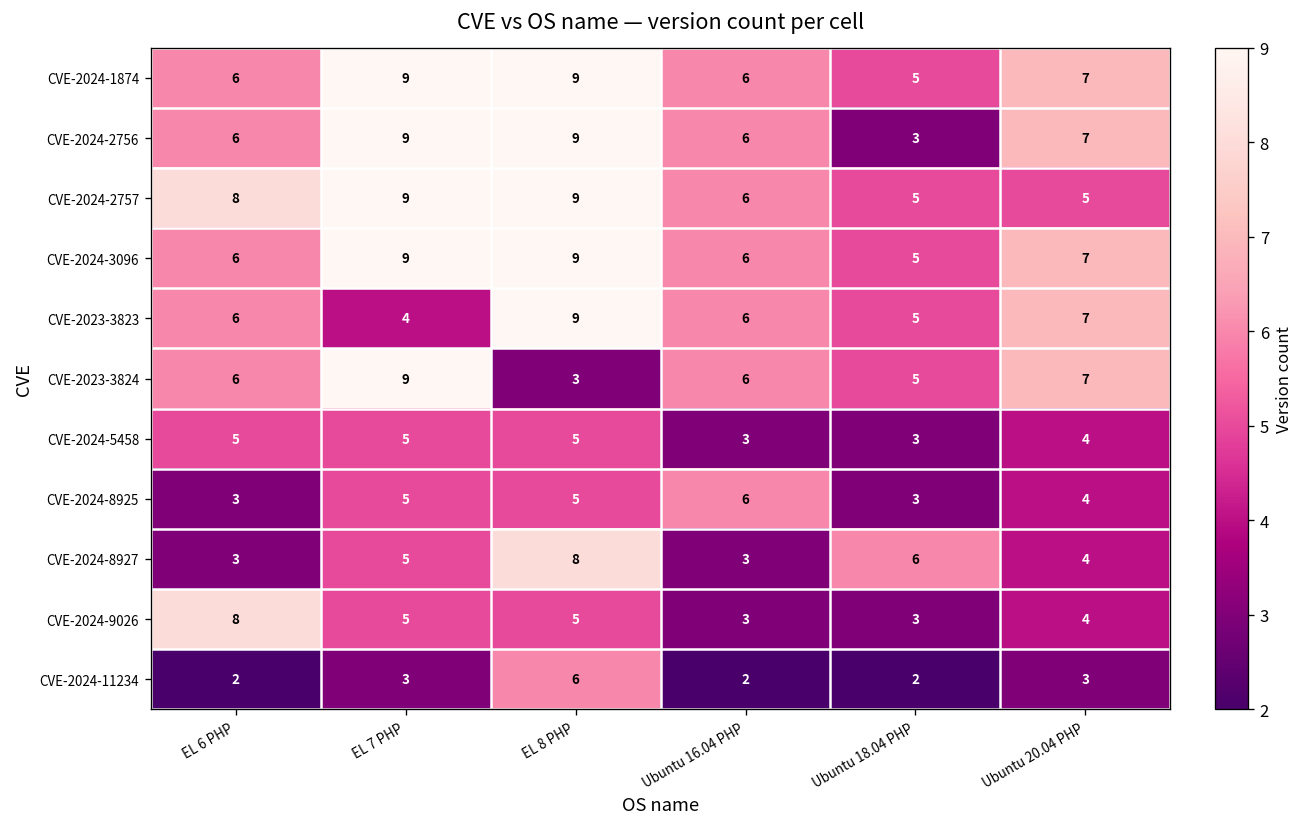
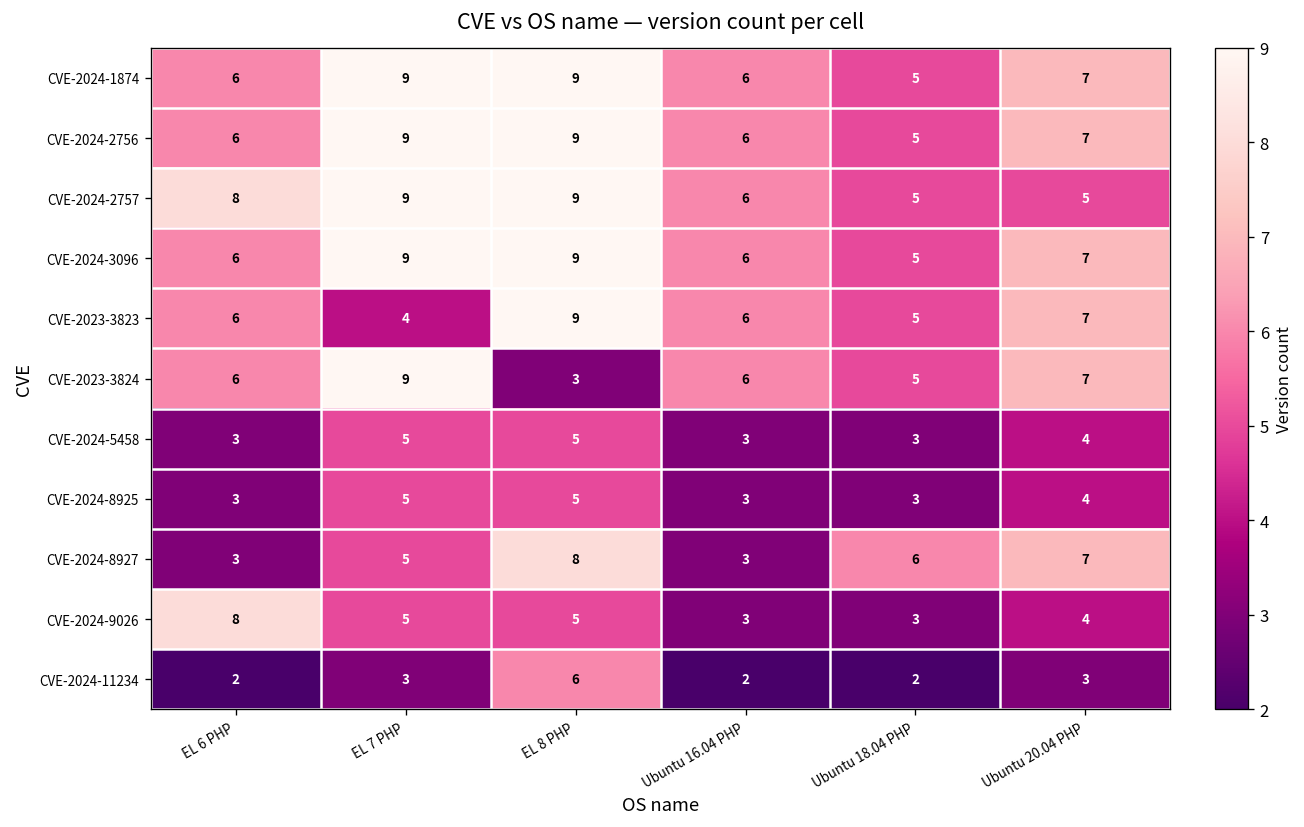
CVE-2024-2756, Ubuntu 18.04 PHP: 3 -> 5
CVE-2024-5458, EL 6 PHP: 5 -> 3
CVE-2024-8925, Ubuntu 16.04 PHP: 6 -> 3
CVE-2024-8927, Ubuntu 20.04 PHP: 4 -> 7
